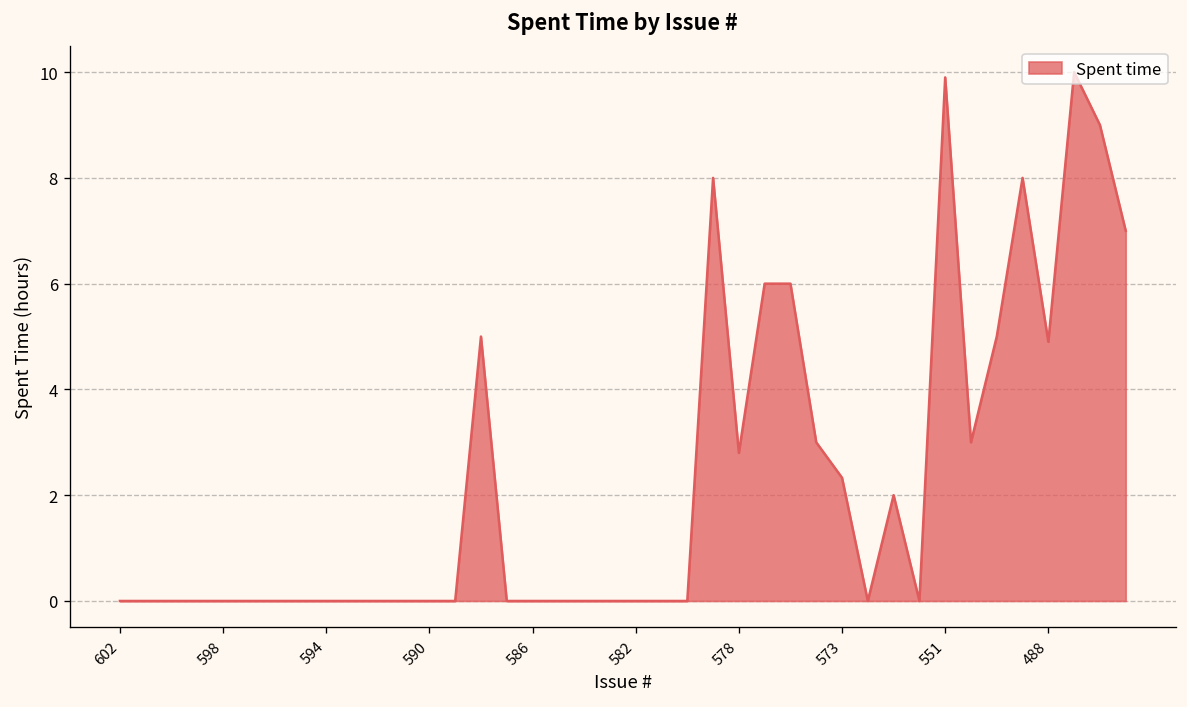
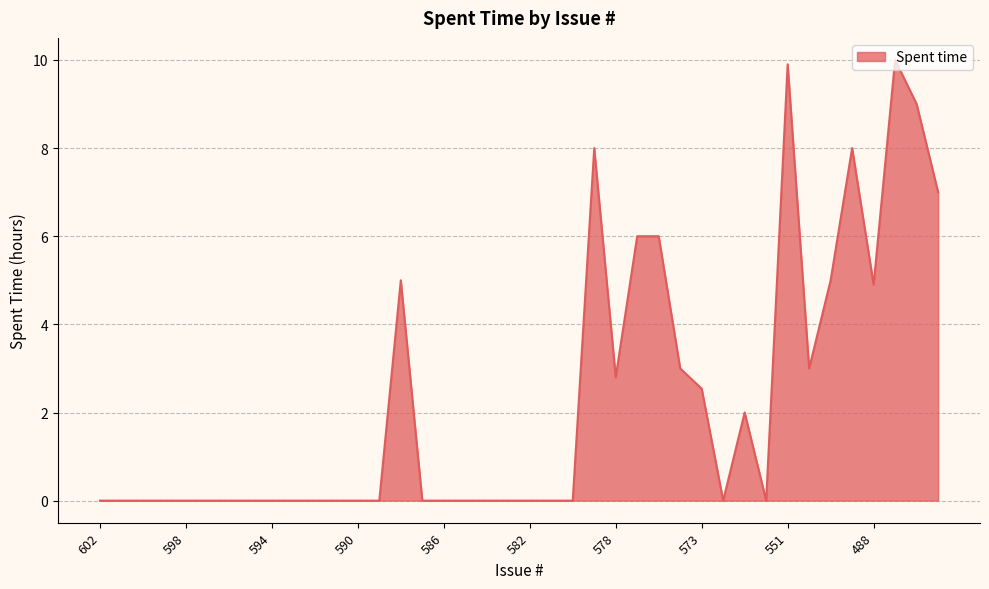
573: 2.3 -> 2.5
